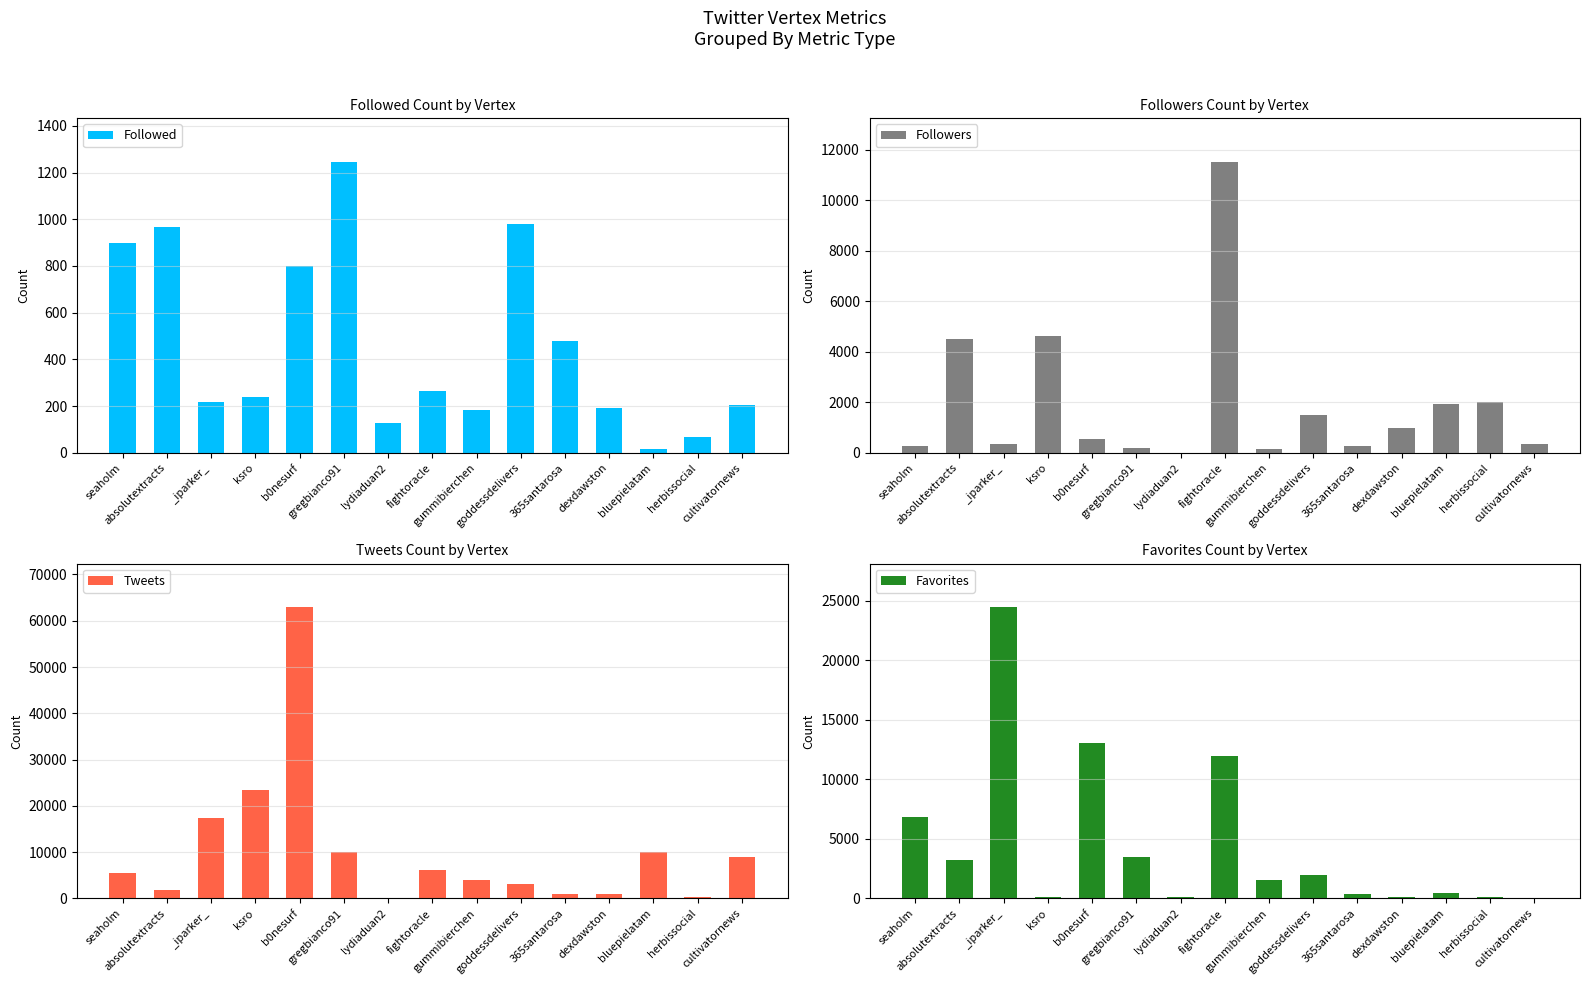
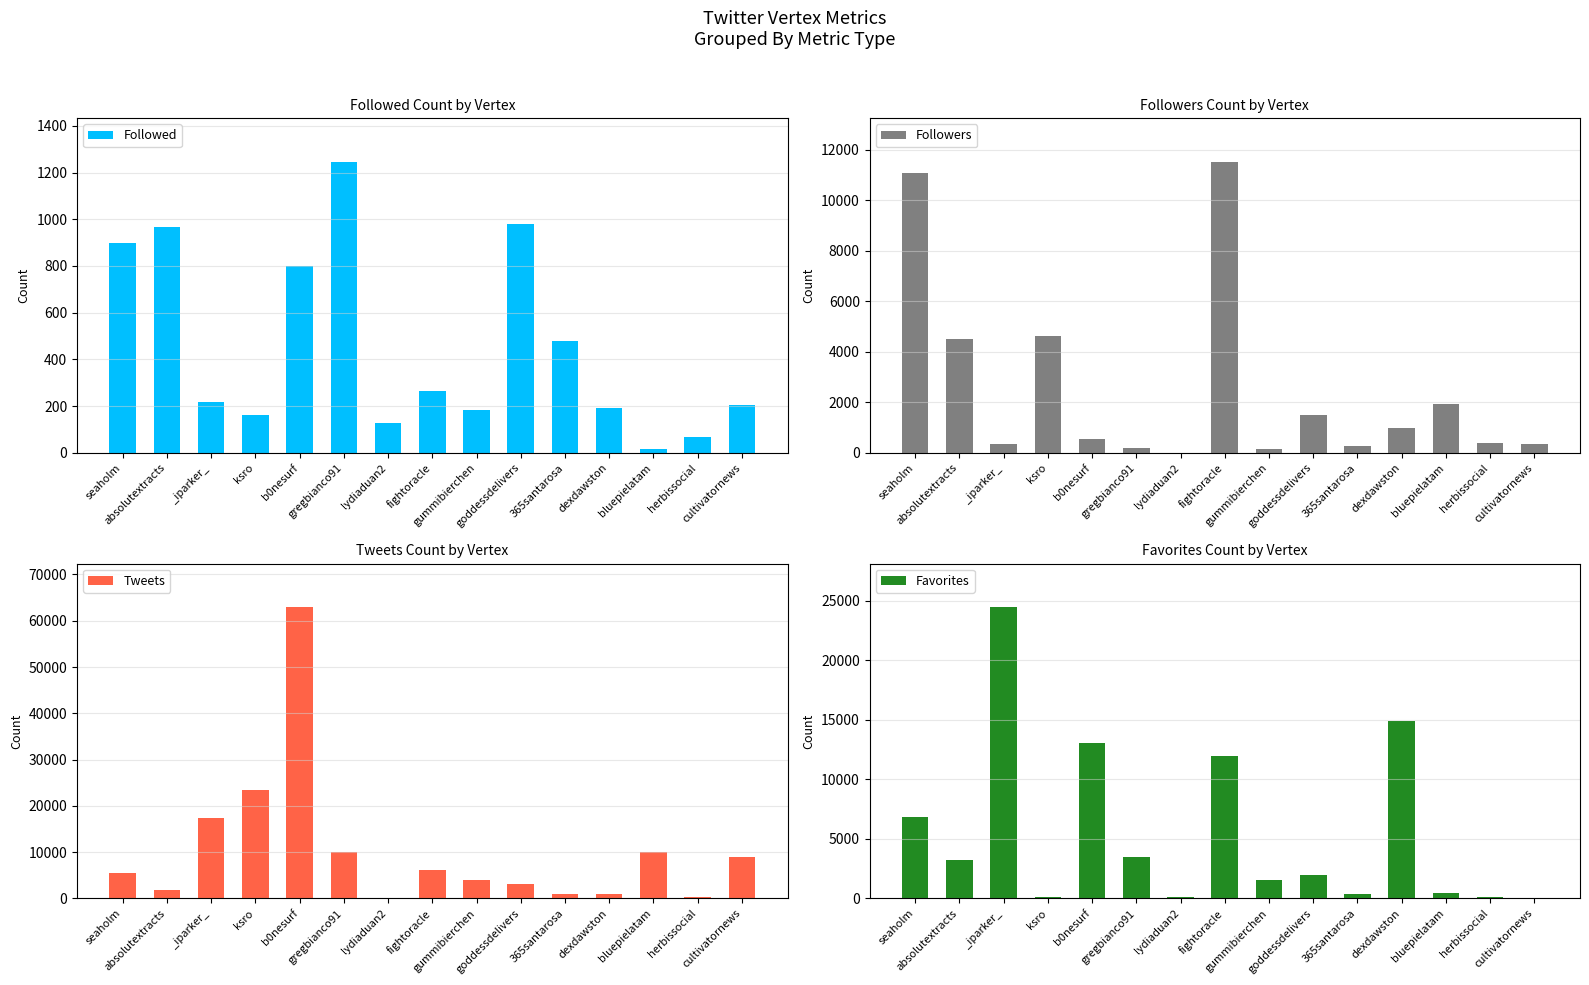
Followed Count by Vertex, ksro: 240 -> 160
Followers Count by Vertex, seaholm: 300 -> 11100
Followers Count by Vertex, herbissocial: 2000 -> 400
Favorites Count by Vertex, dexdawston: 100 -> 14900
